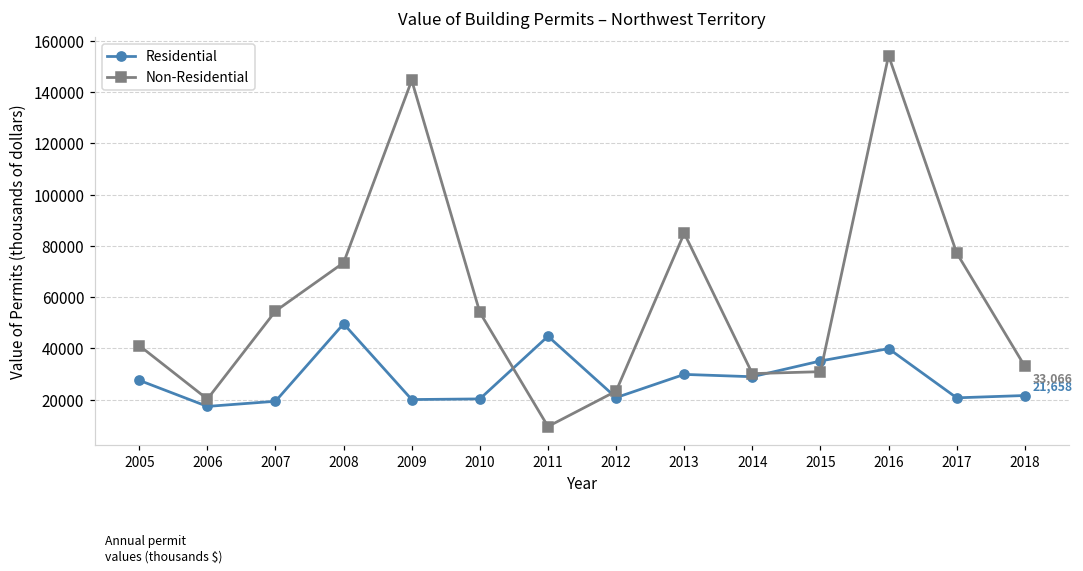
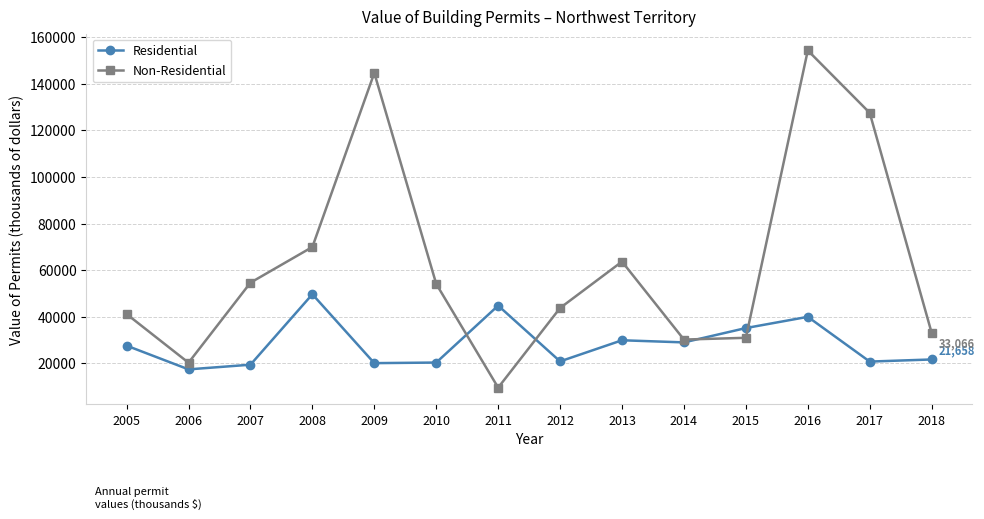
Non-Residential, 2008: 73000 -> 70000
Non-Residential, 2012: 23000 -> 44000
Non-Residential, 2013: 85000 -> 64000
Non-Residential, 2017: 77000 -> 127000
